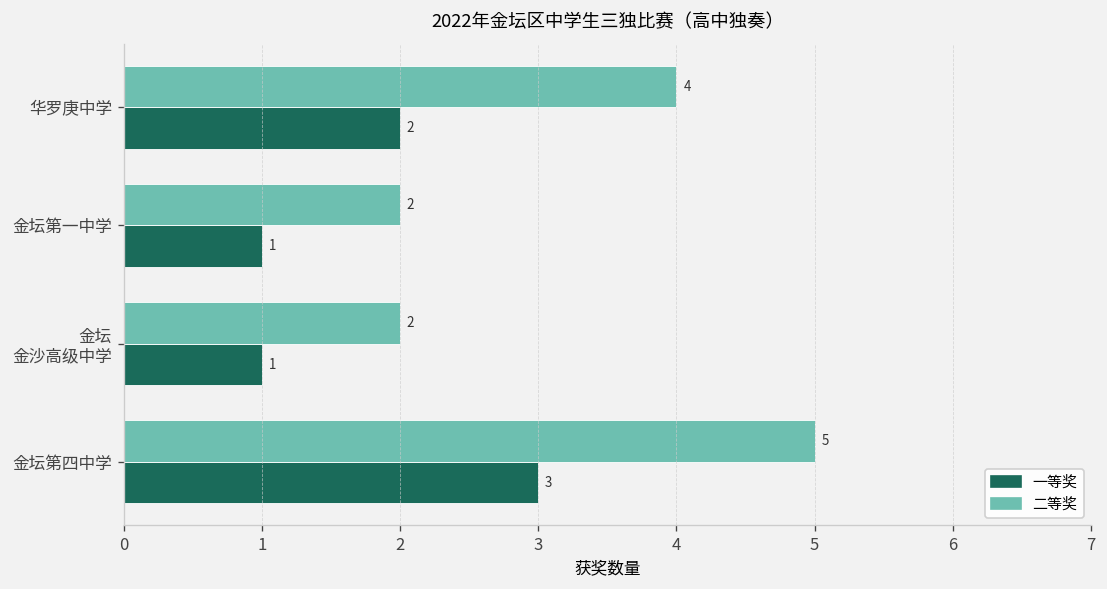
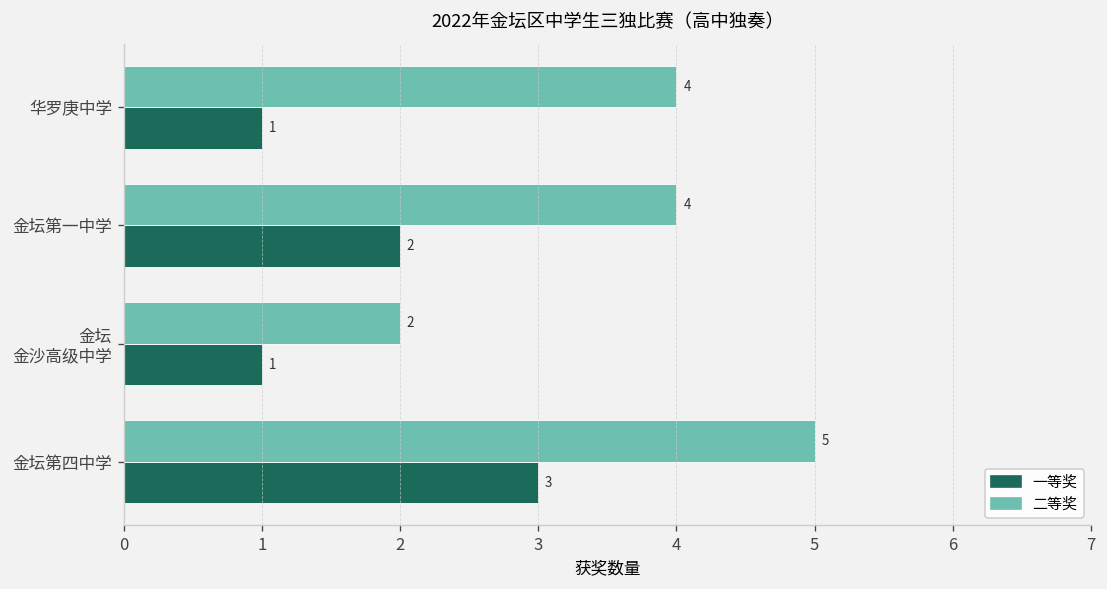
一等奖, 华罗庚中学: 2 -> 1
二等奖, 金坛第一中学: 2 -> 4
一等奖, 金坛第一中学: 1 -> 2
